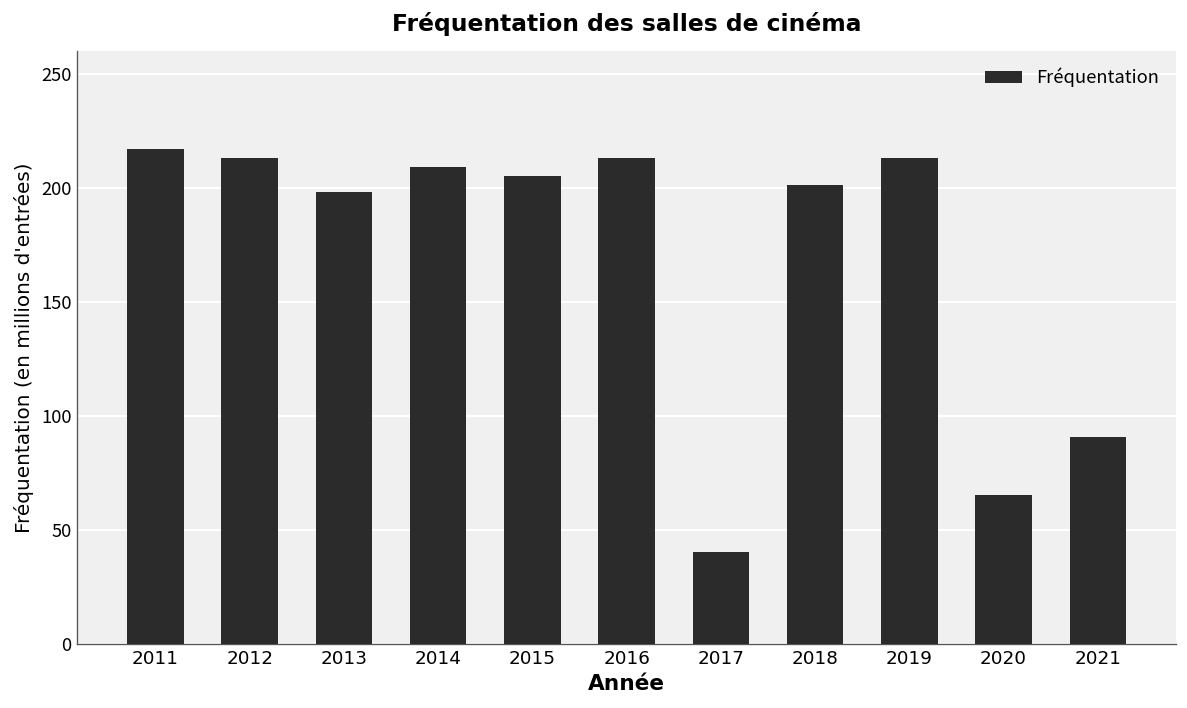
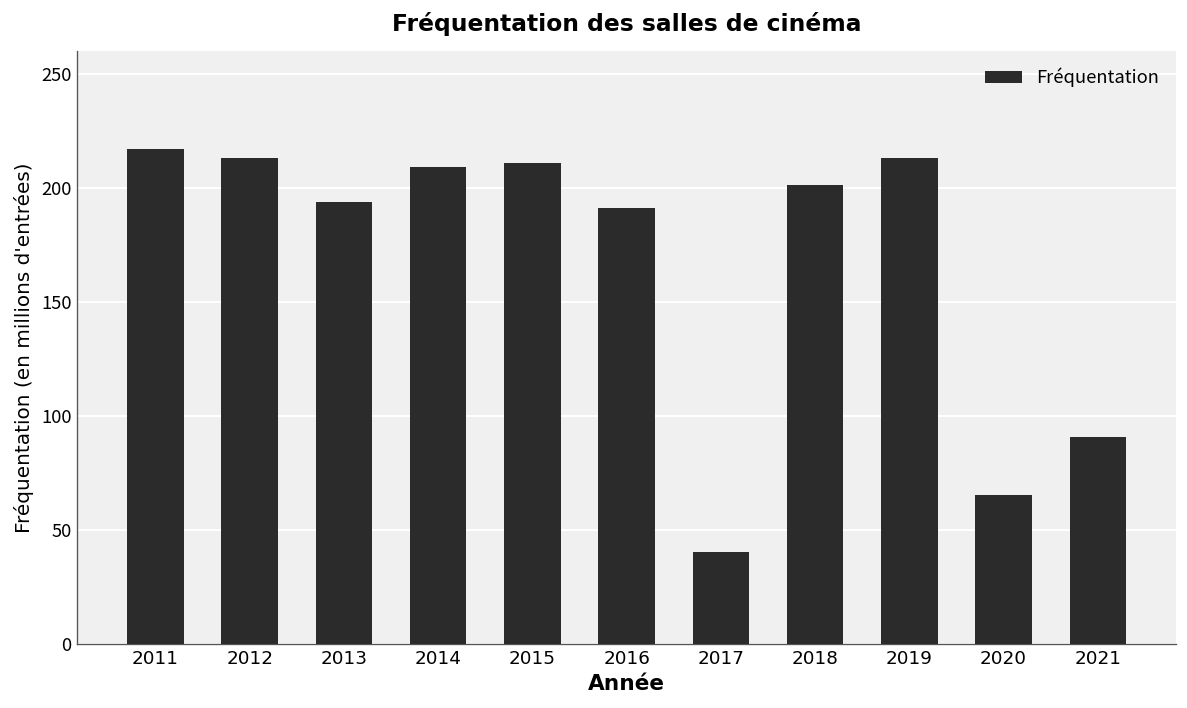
2013: 198 -> 194
2015: 205 -> 211
2016: 213 -> 191
